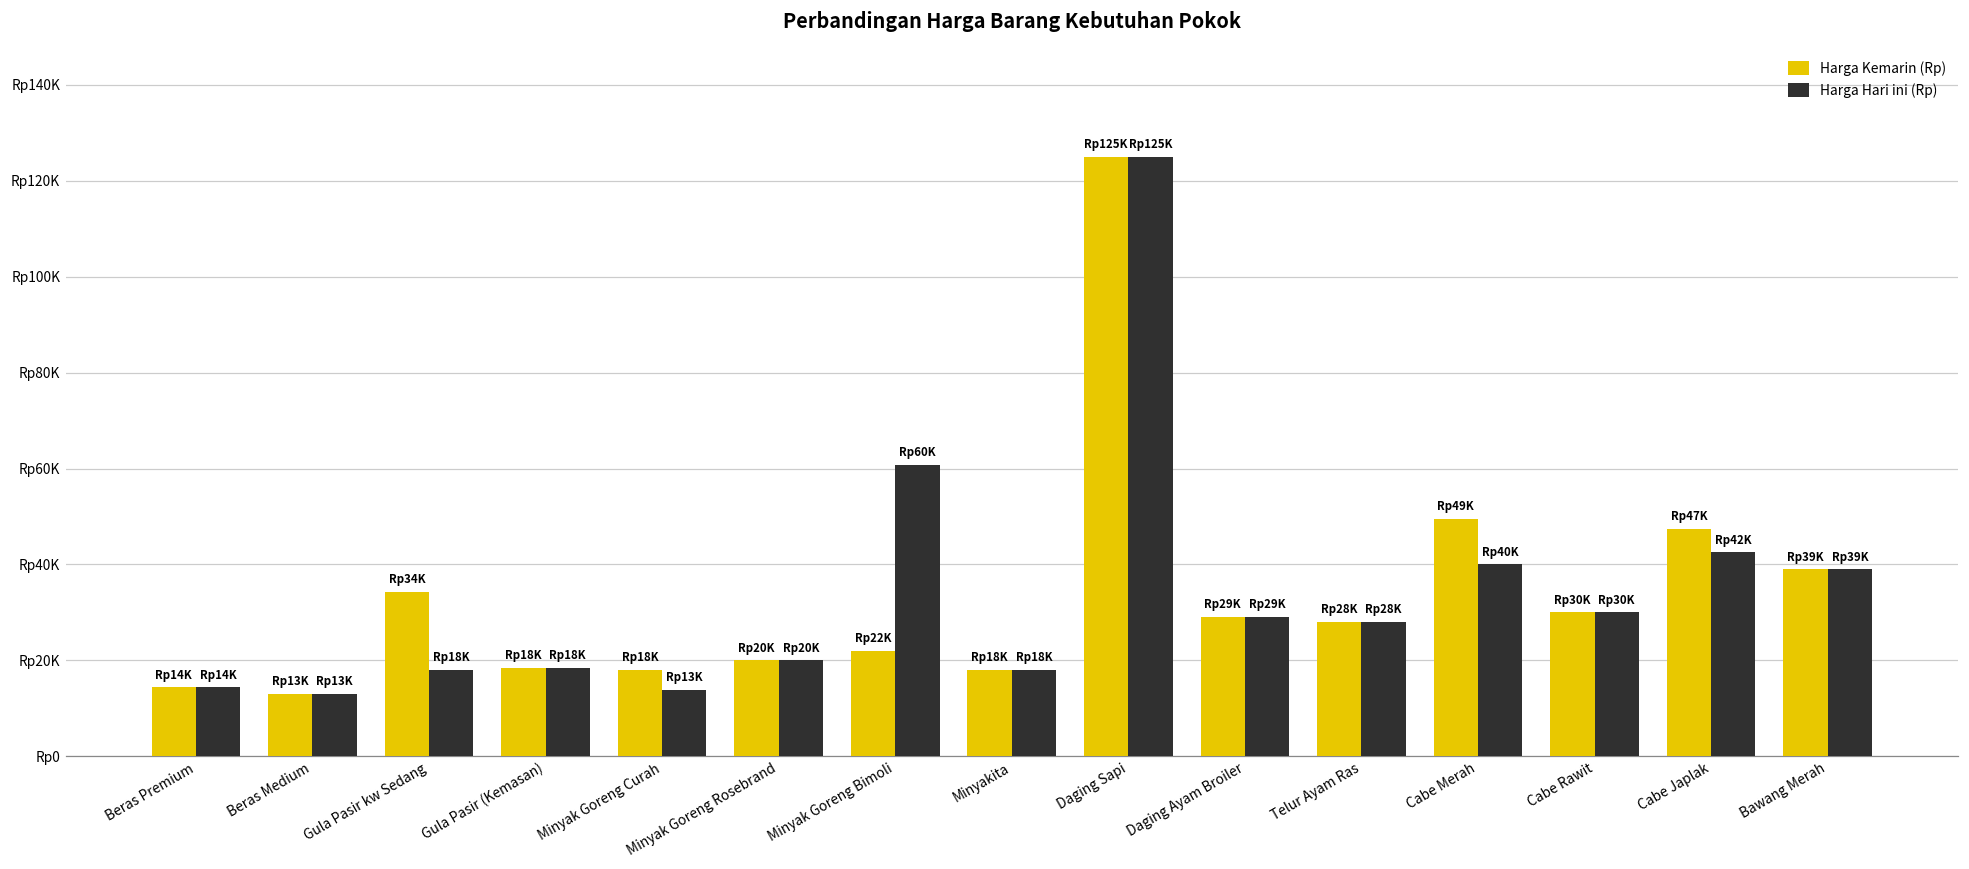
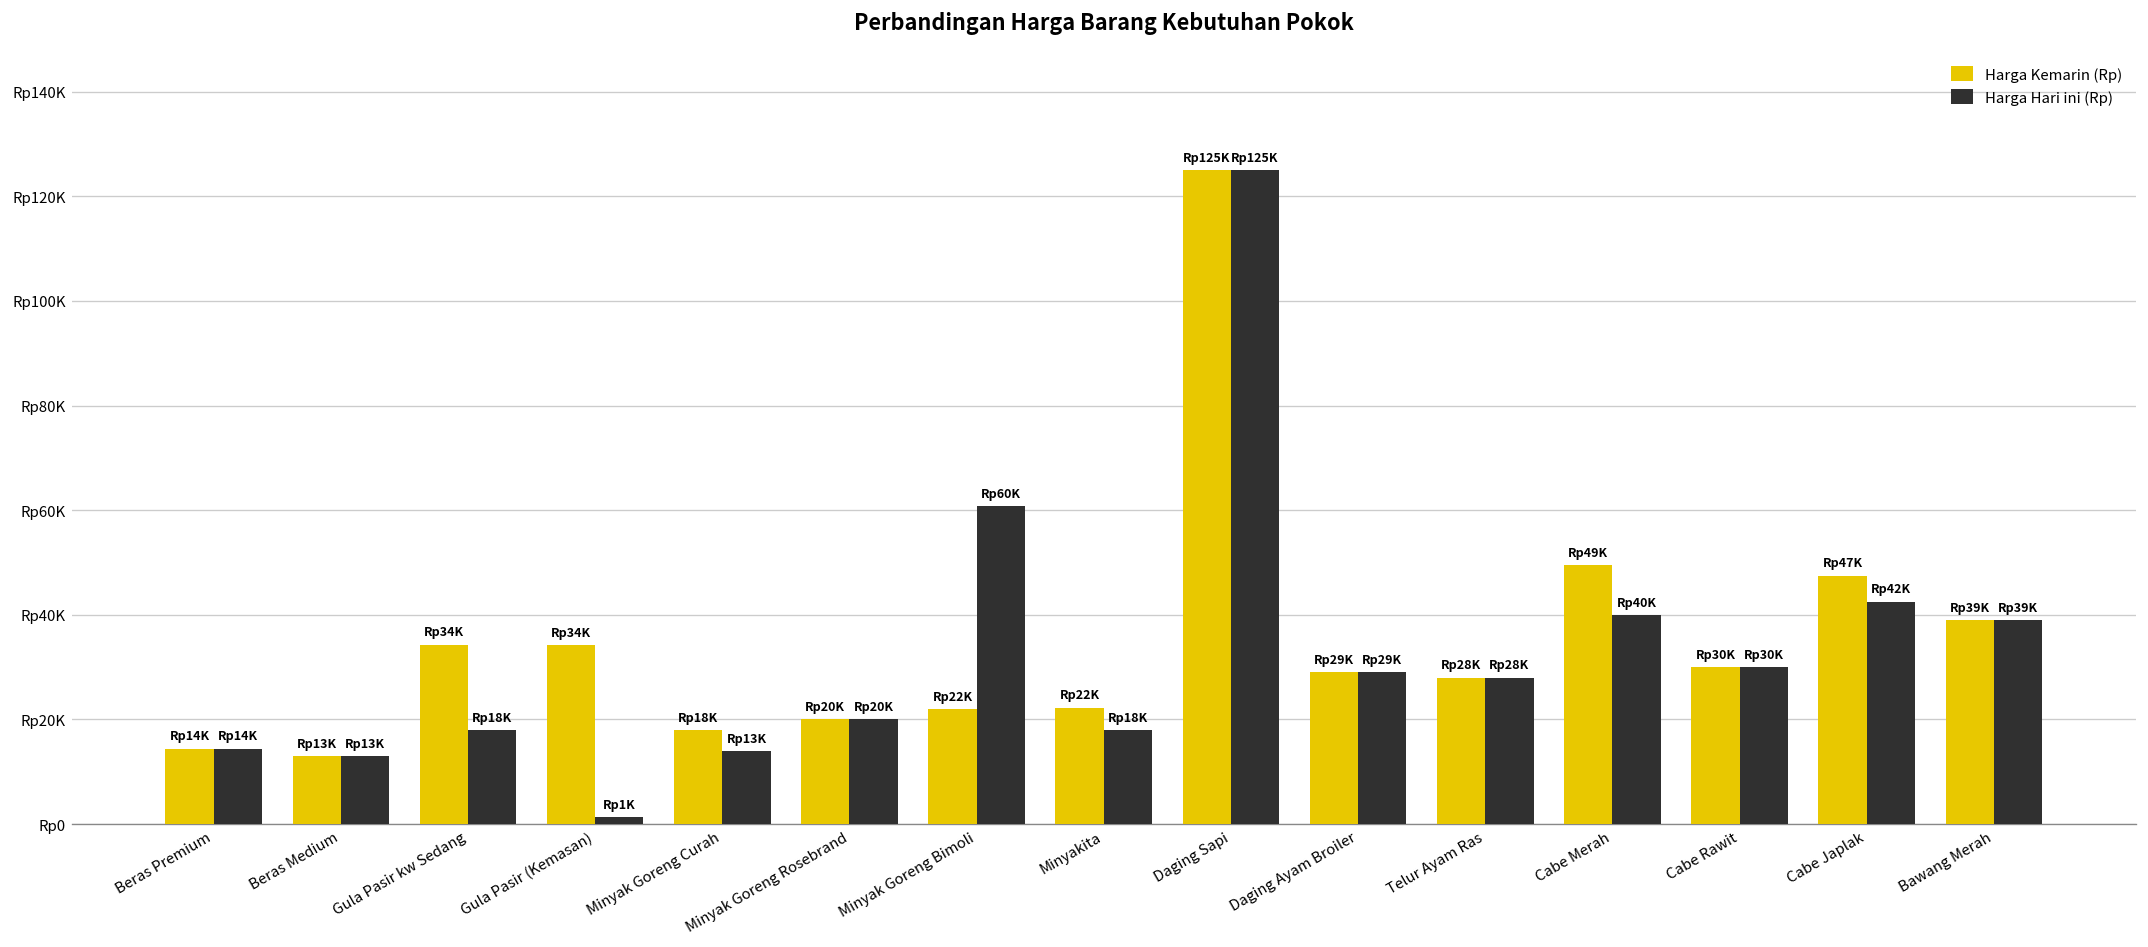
Harga Kemarin (Rp), Gula Pasir (Kemasan): 18K -> 34K
Harga Hari ini (Rp), Gula Pasir (Kemasan): 18K -> 1K
Harga Kemarin (Rp), Minyakita: 18K -> 22K
